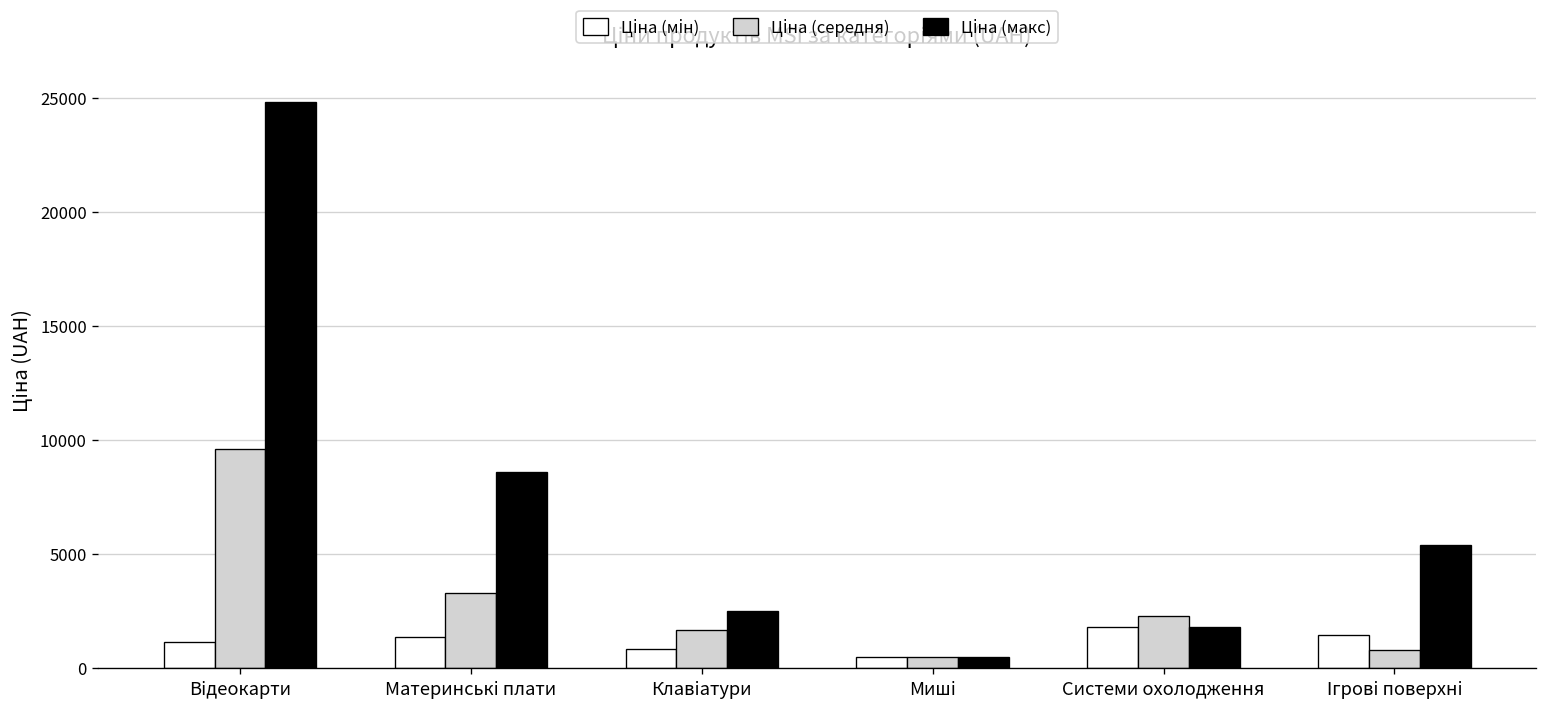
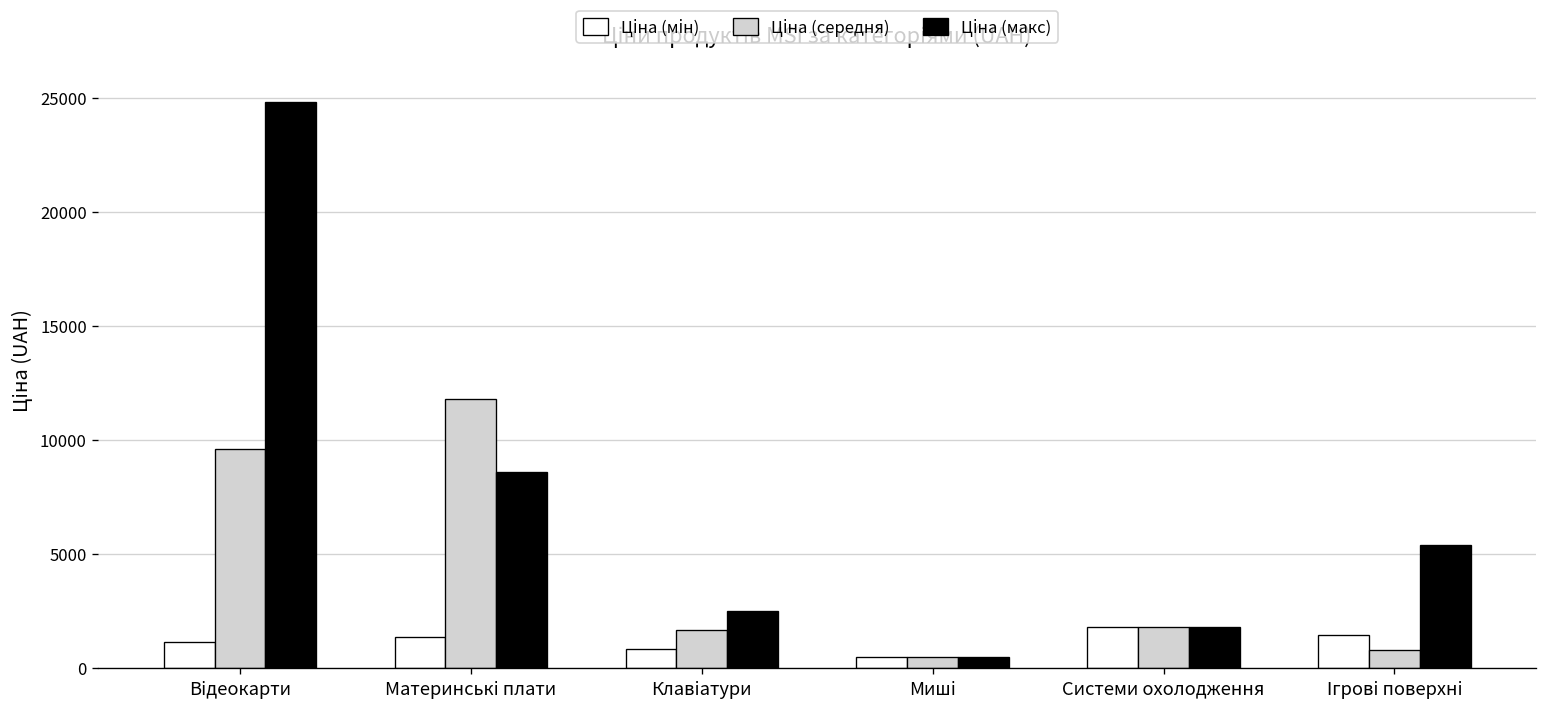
Ціна (середня), Материнські плати: 3300 -> 11800
Ціна (середня), Системи охолодження: 2300 -> 1800
